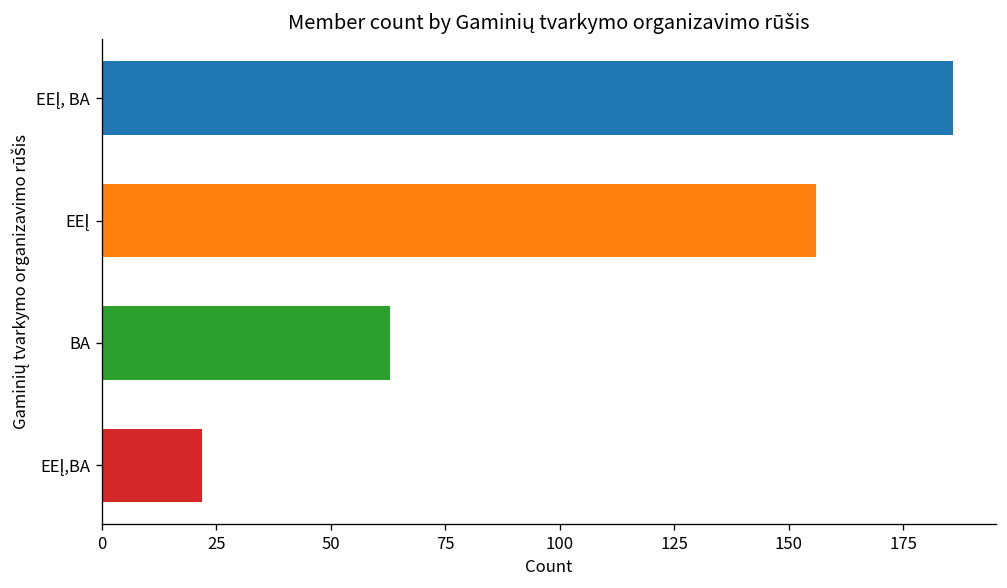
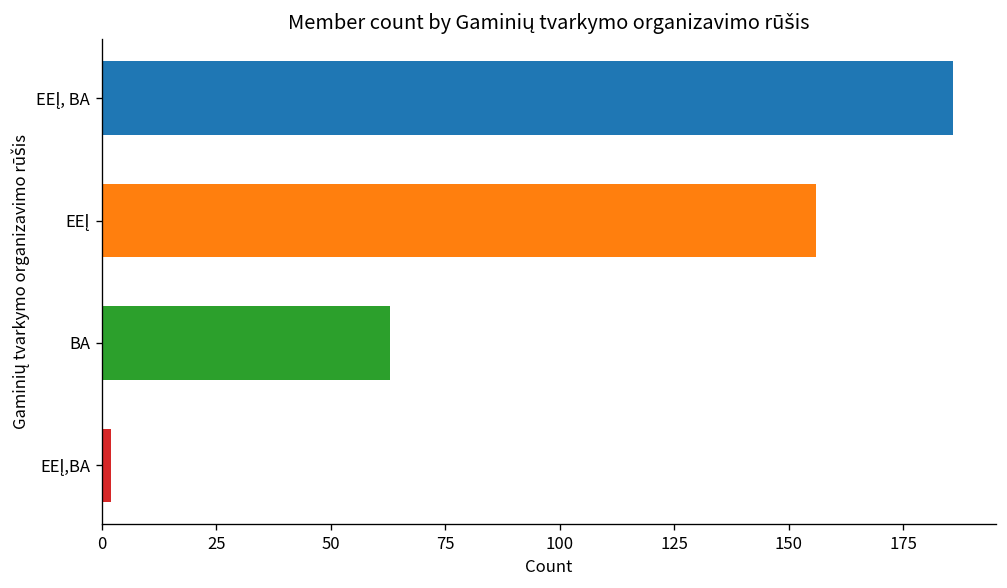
EEĮ,BA: 22 -> 2
